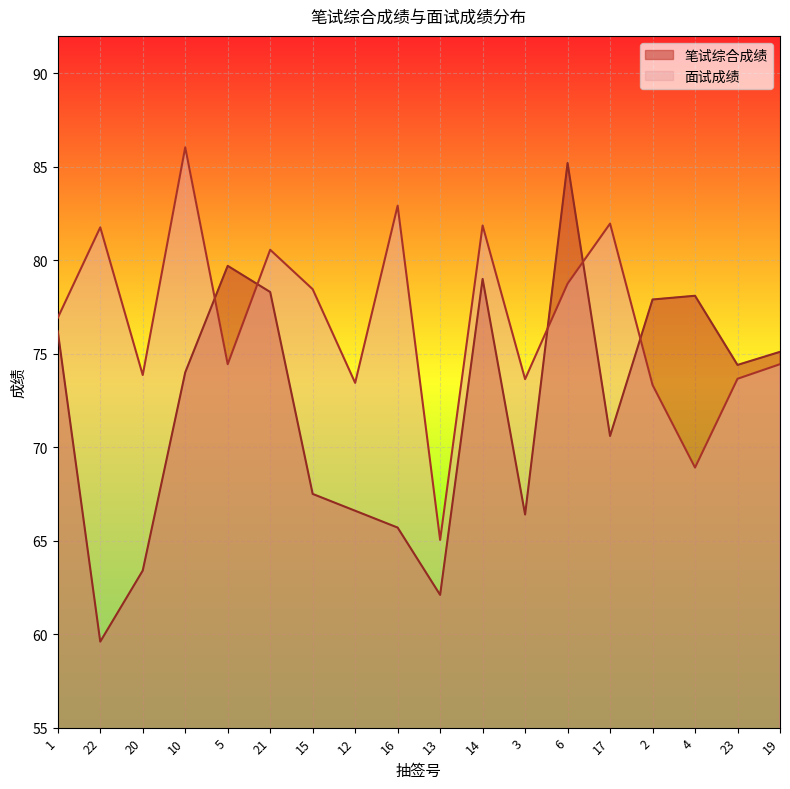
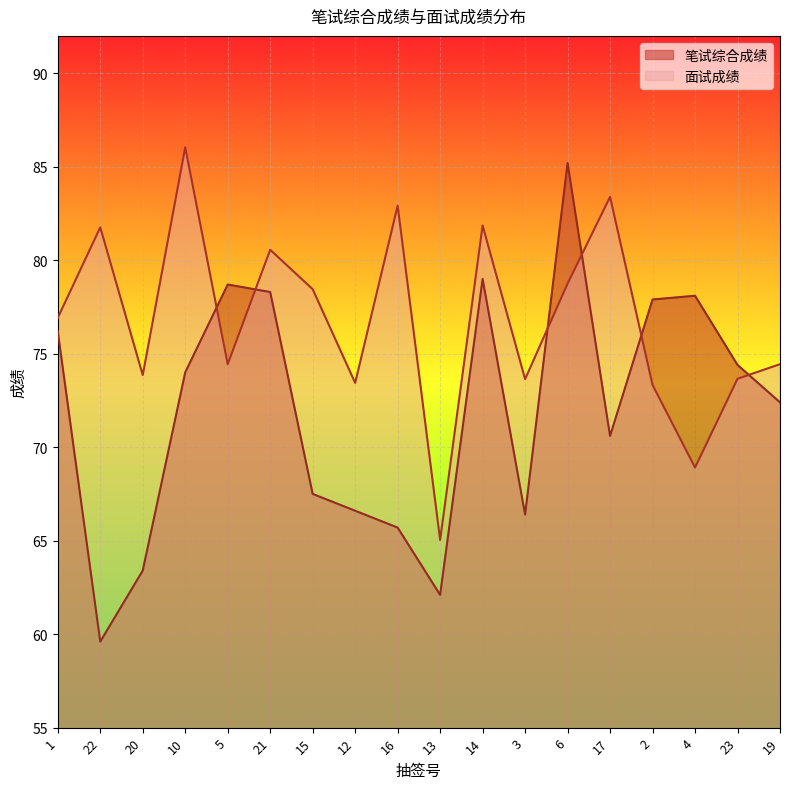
笔试综合成绩, 5: 79.7 -> 78.7
面试成绩, 17: 82.0 -> 83.4
笔试综合成绩, 19: 75.1 -> 72.4
